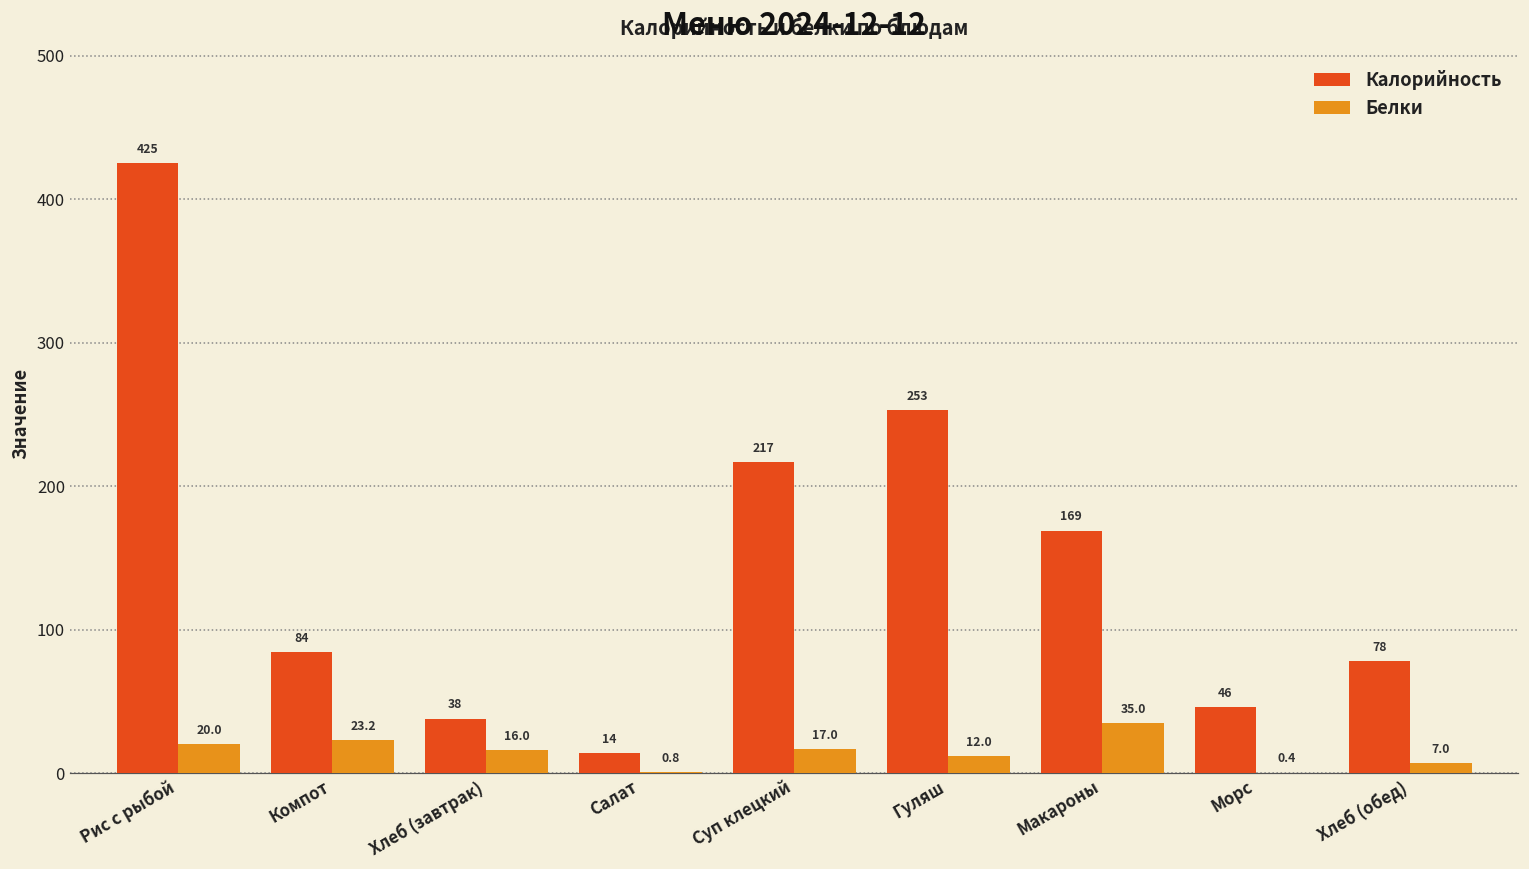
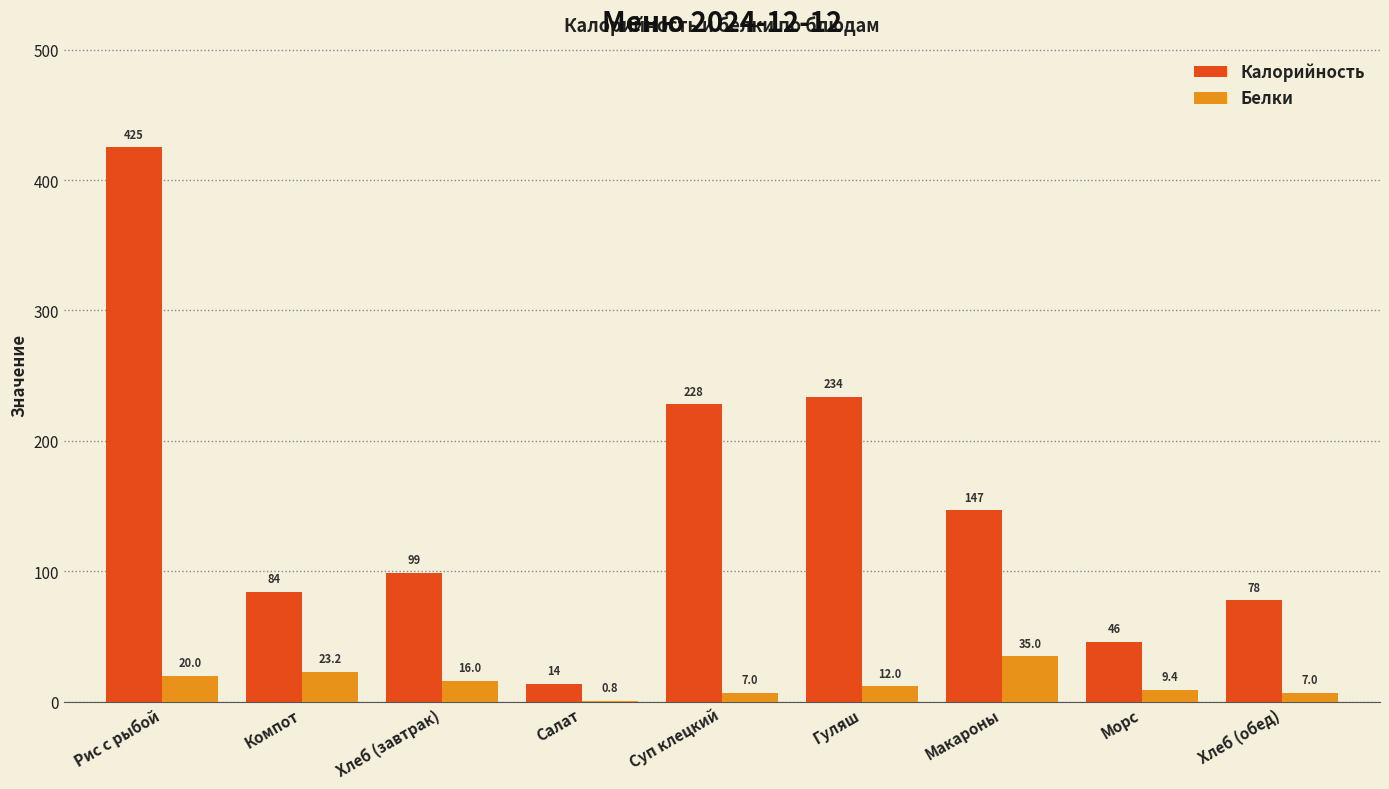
Калорийность, Хлеб (завтрак): 38 -> 99
Калорийность, Суп клецкий: 217 -> 228
Белки, Суп клецкий: 17.0 -> 7.0
Калорийность, Гуляш: 253 -> 234
Калорийность, Макароны: 169 -> 147
Белки, Морс: 0.4 -> 9.4
